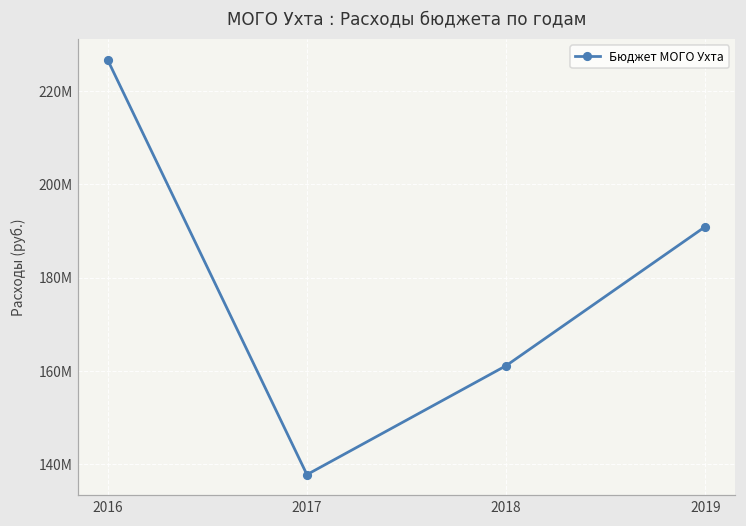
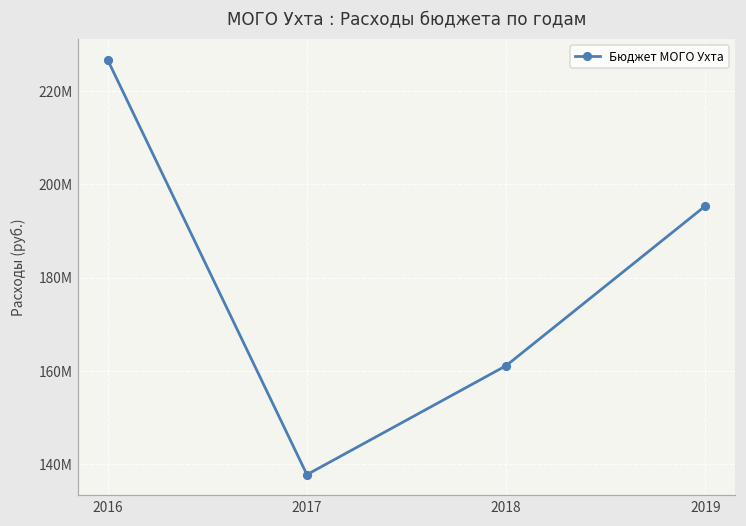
2019: 191000000 -> 195000000
